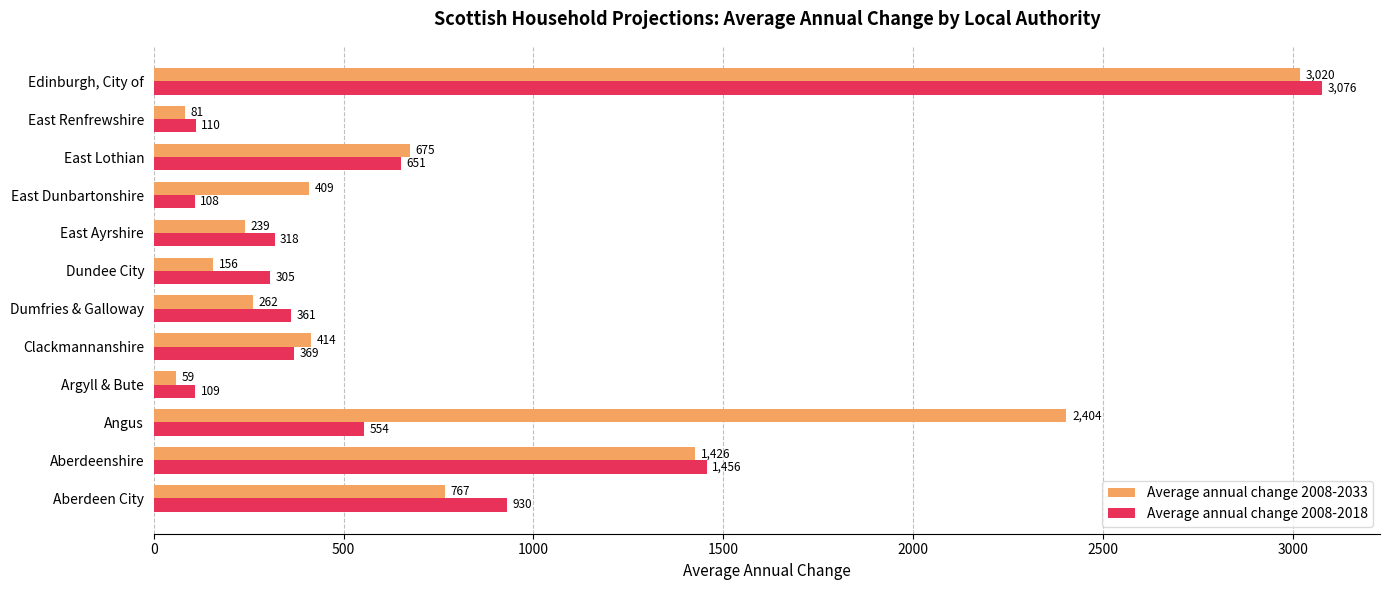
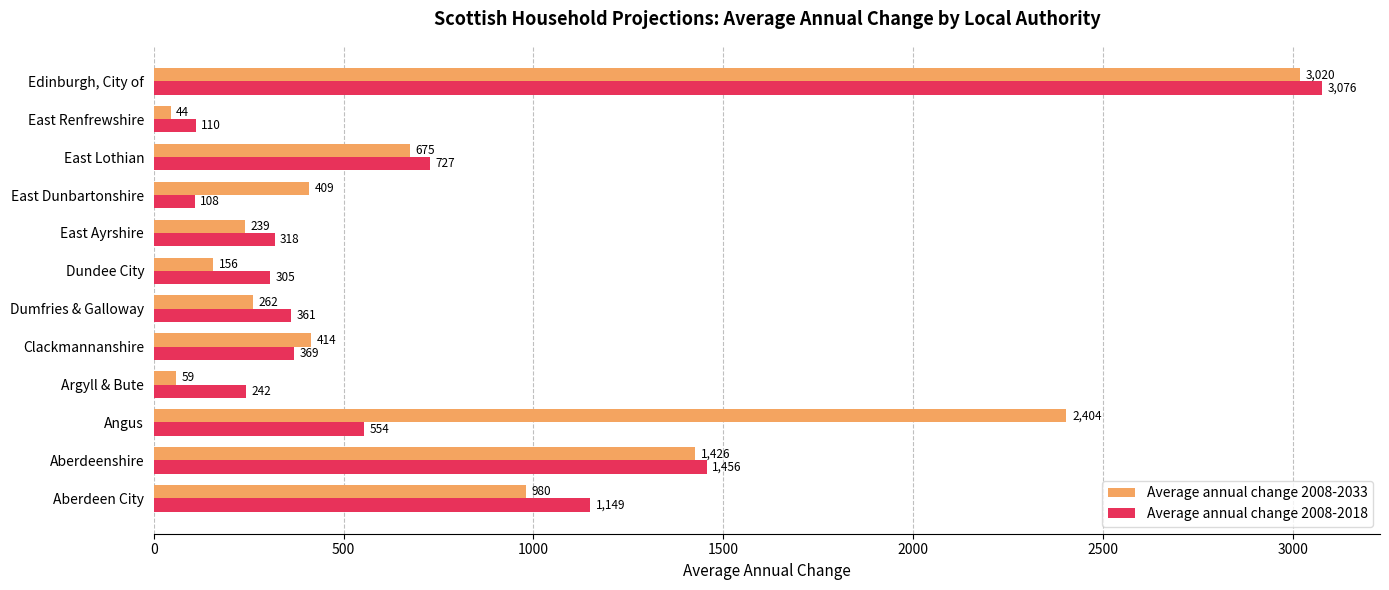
Average annual change 2008-2033, East Renfrewshire: 81 -> 44
Average annual change 2008-2018, East Lothian: 651 -> 727
Average annual change 2008-2018, Argyll & Bute: 109 -> 242
Average annual change 2008-2033, Aberdeen City: 767 -> 980
Average annual change 2008-2018, Aberdeen City: 930 -> 1,149
